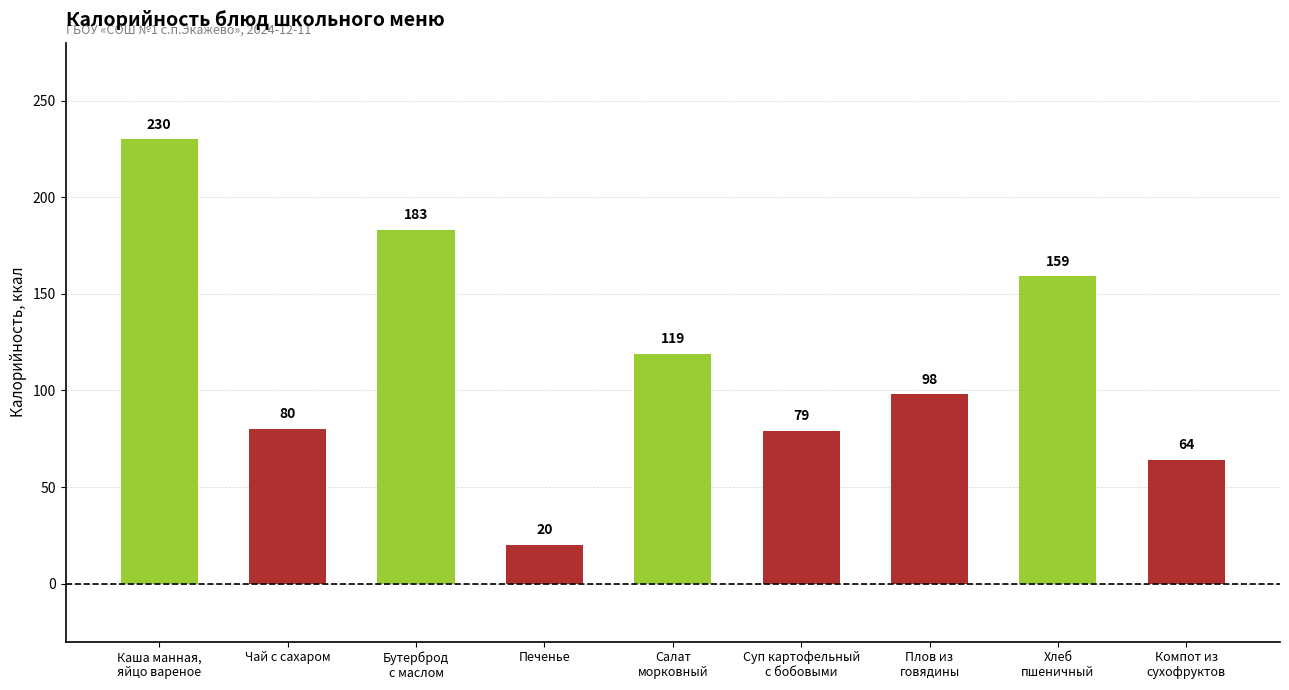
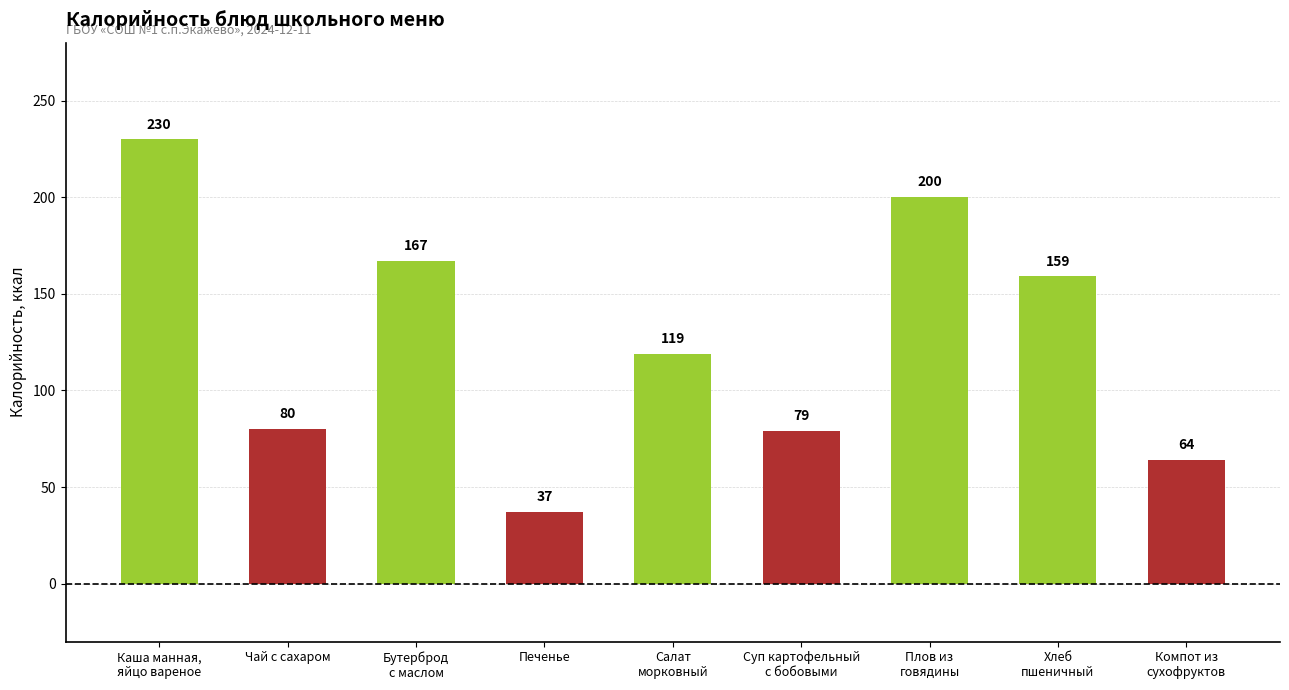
Бутерброд с маслом: 183 -> 167
Печенье: 20 -> 37
Плов из говядины: 98 -> 200
